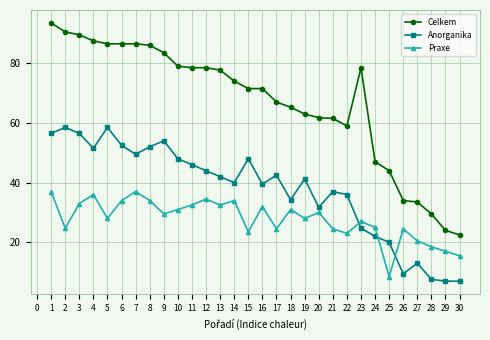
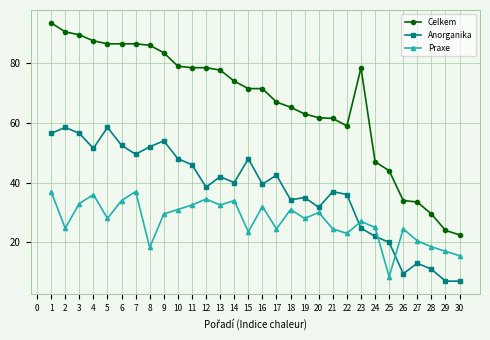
Praxe, 8: 34 -> 18
Anorganika, 12: 44 -> 39
Anorganika, 19: 41 -> 35
Anorganika, 28: 8 -> 11
